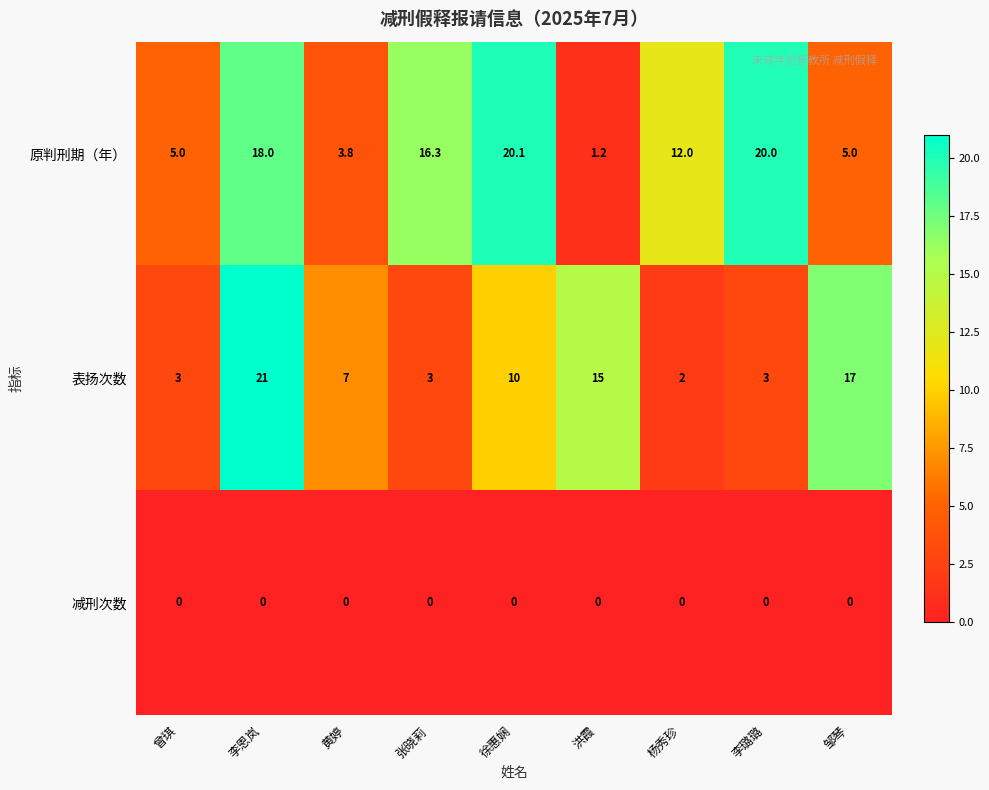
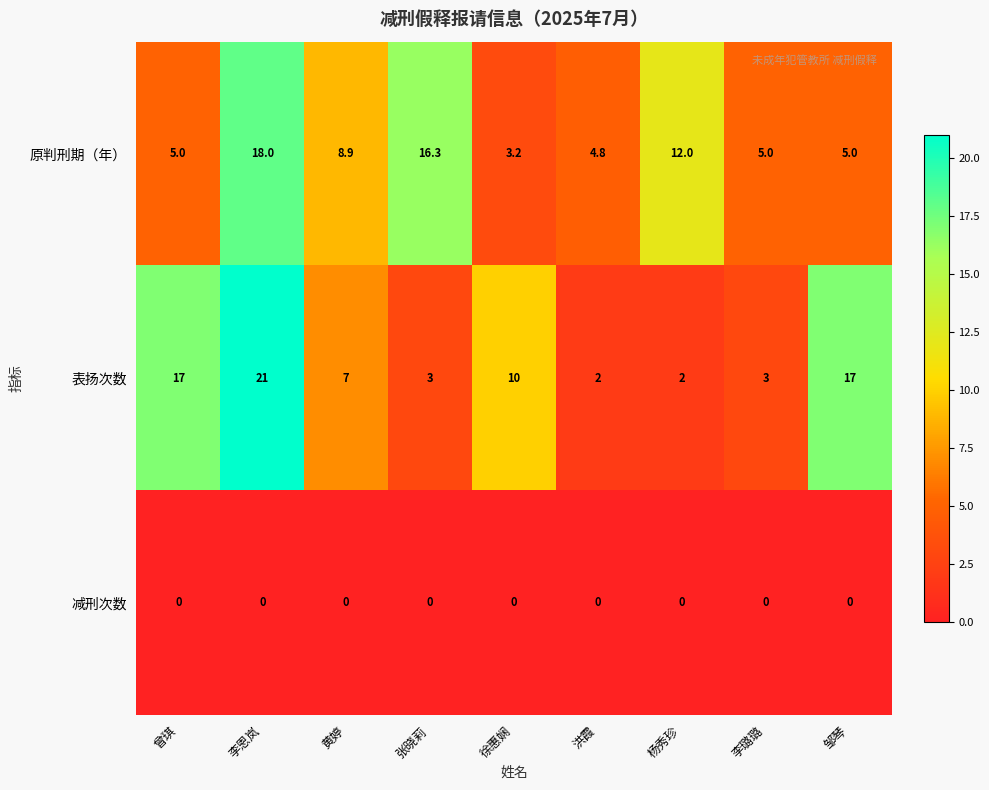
原判刑期（年）, 黄婷: 3.8 -> 8.9
原判刑期（年）, 徐惠娴: 20.1 -> 3.2
原判刑期（年）, 洪霞: 1.2 -> 4.8
原判刑期（年）, 李璐璐: 20.0 -> 5.0
表扬次数, 曾琪: 3 -> 17
表扬次数, 洪霞: 15 -> 2
